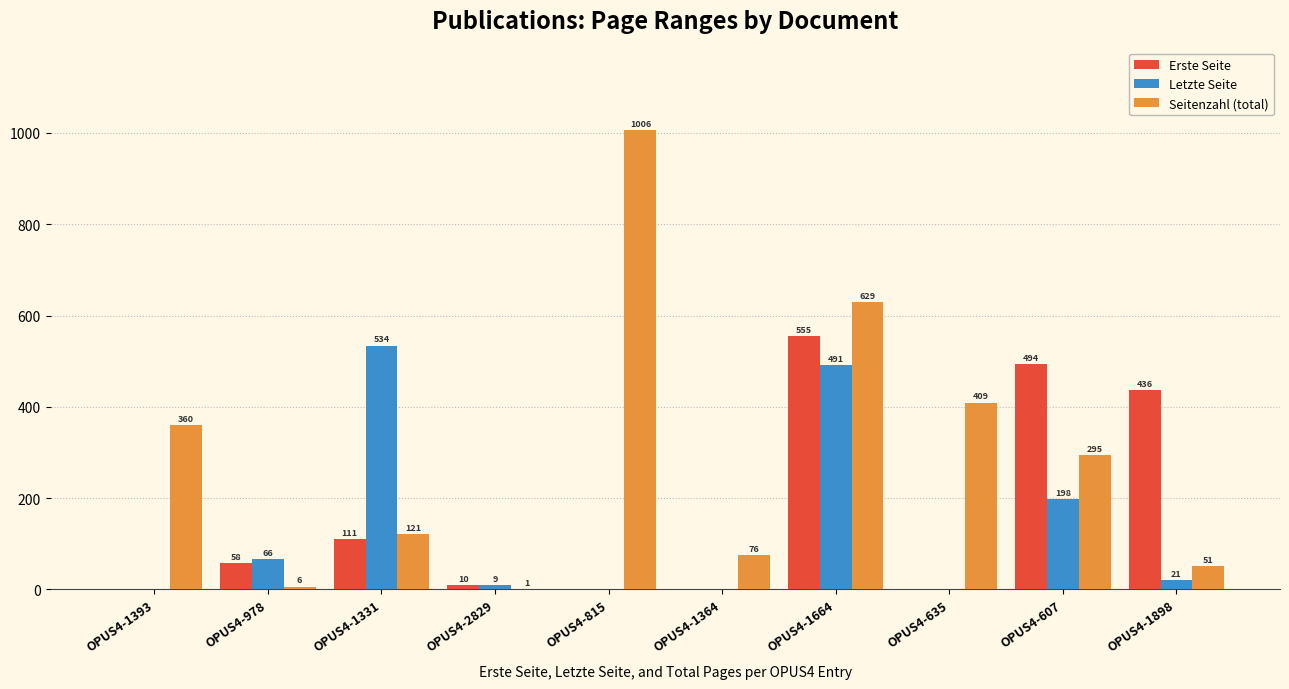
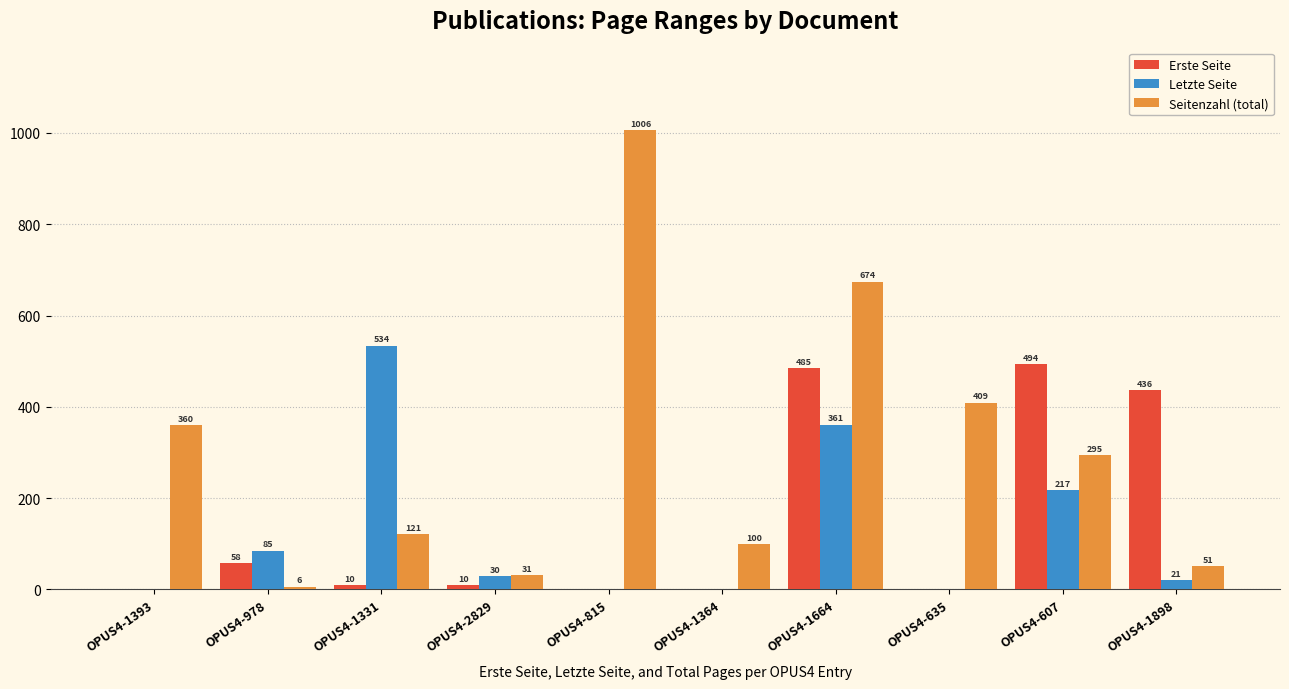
Letzte Seite, OPUS4-978: 66 -> 85
Erste Seite, OPUS4-1331: 111 -> 10
Letzte Seite, OPUS4-2829: 9 -> 30
Seitenzahl (total), OPUS4-2829: 1 -> 31
Seitenzahl (total), OPUS4-1364: 76 -> 100
Erste Seite, OPUS4-1664: 555 -> 485
Letzte Seite, OPUS4-1664: 491 -> 361
Seitenzahl (total), OPUS4-1664: 629 -> 674
Letzte Seite, OPUS4-607: 198 -> 217
